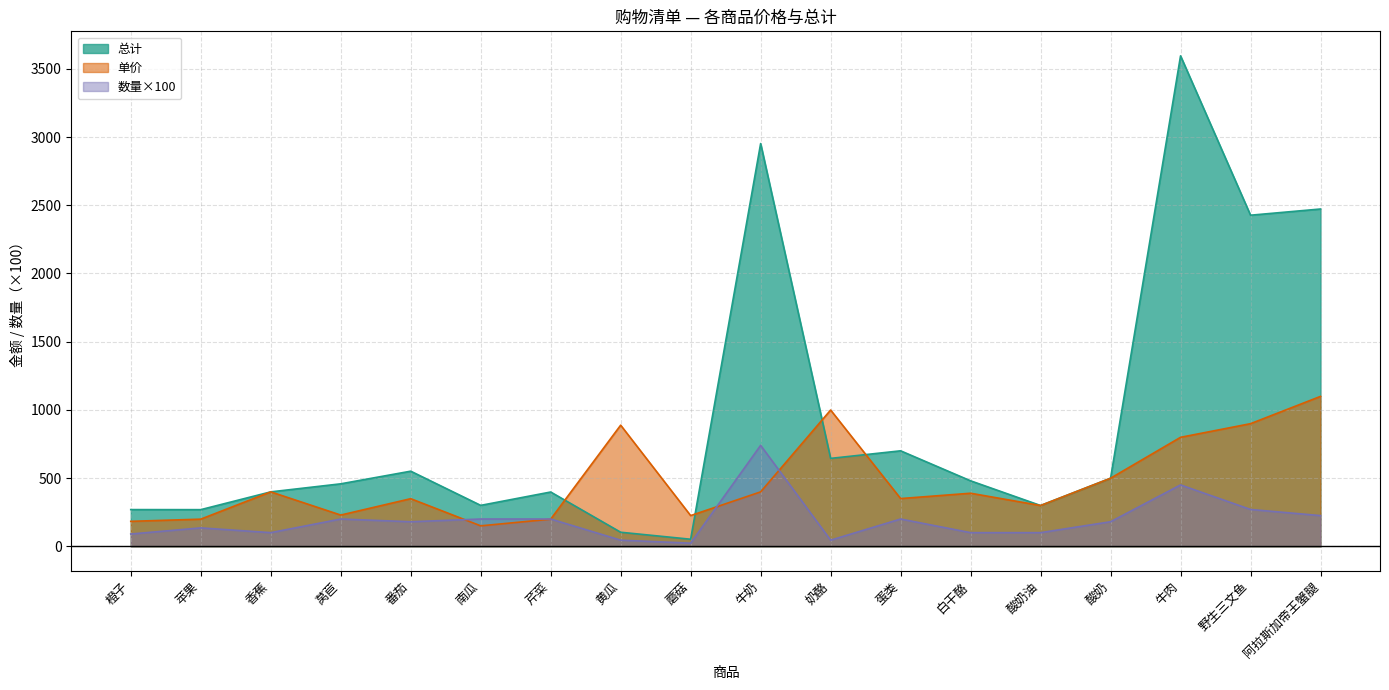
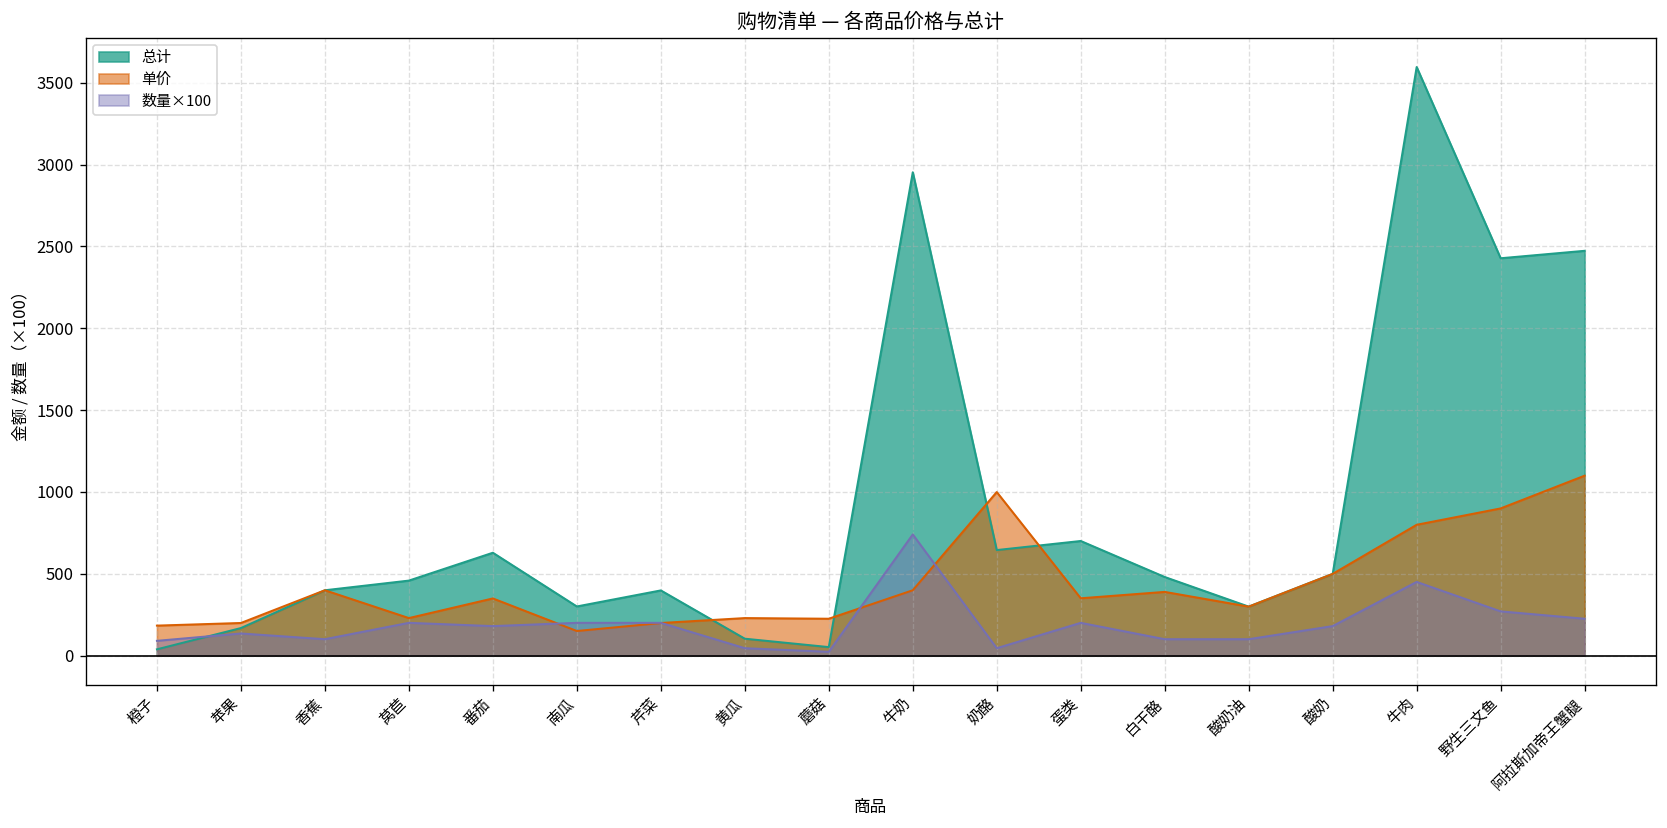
总计, 橙子: 270 -> 40
总计, 苹果: 270 -> 170
总计, 番茄: 550 -> 630
单价, 黄瓜: 890 -> 230
